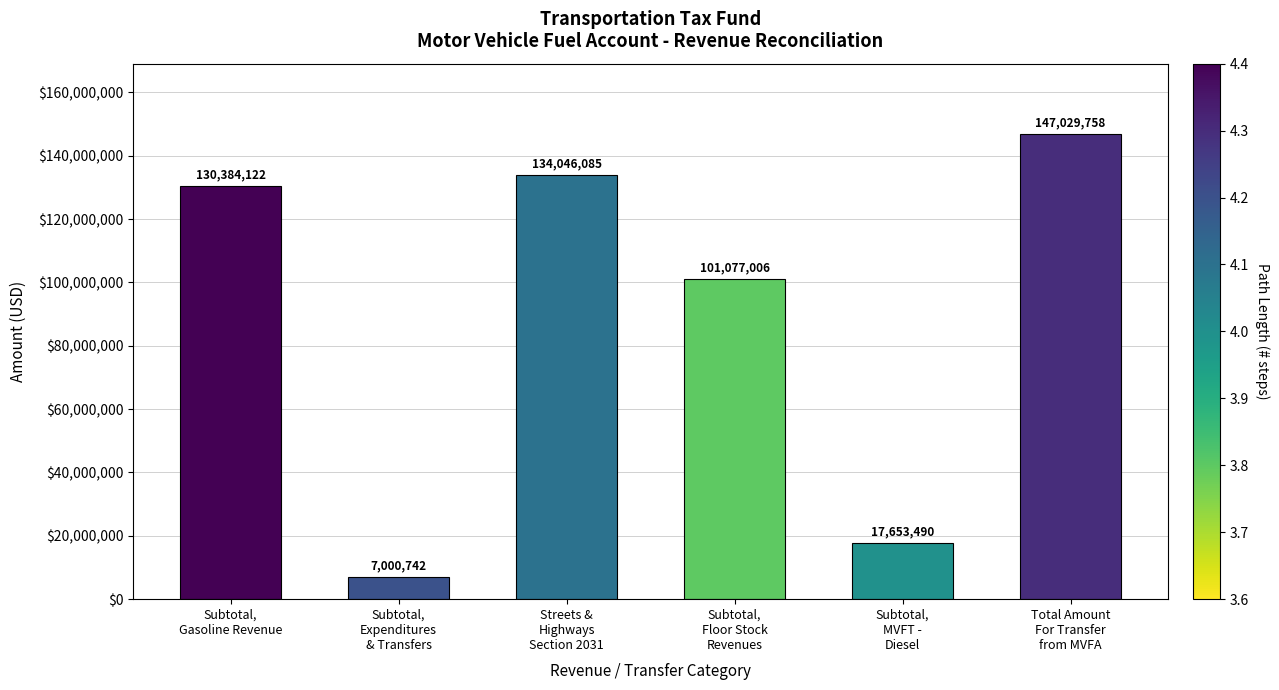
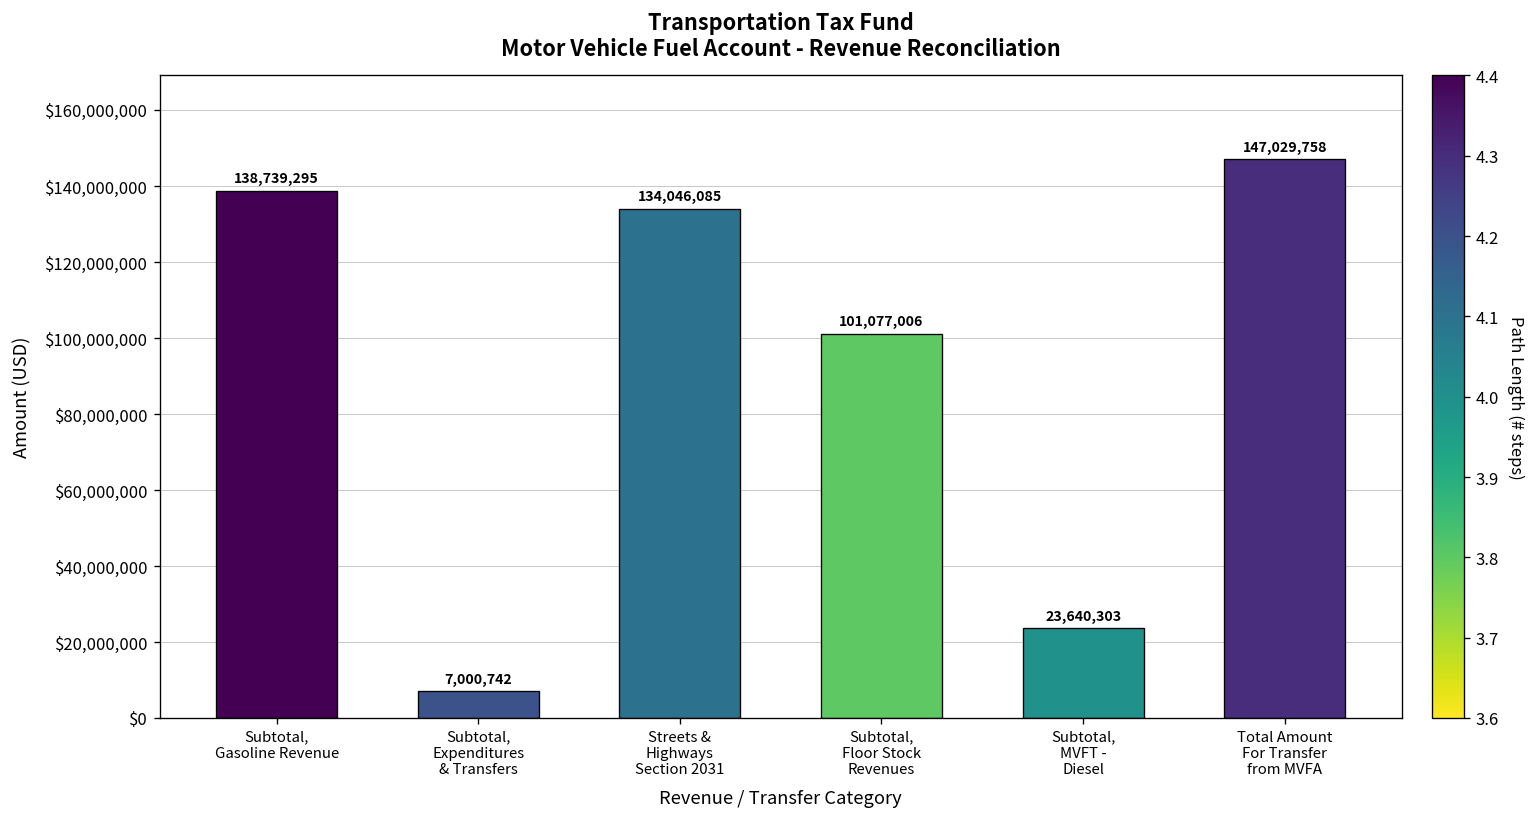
Subtotal, Gasoline Revenue: 130,384,122 -> 138,739,295
Subtotal, MVFT - Diesel: 17,653,490 -> 23,640,303
